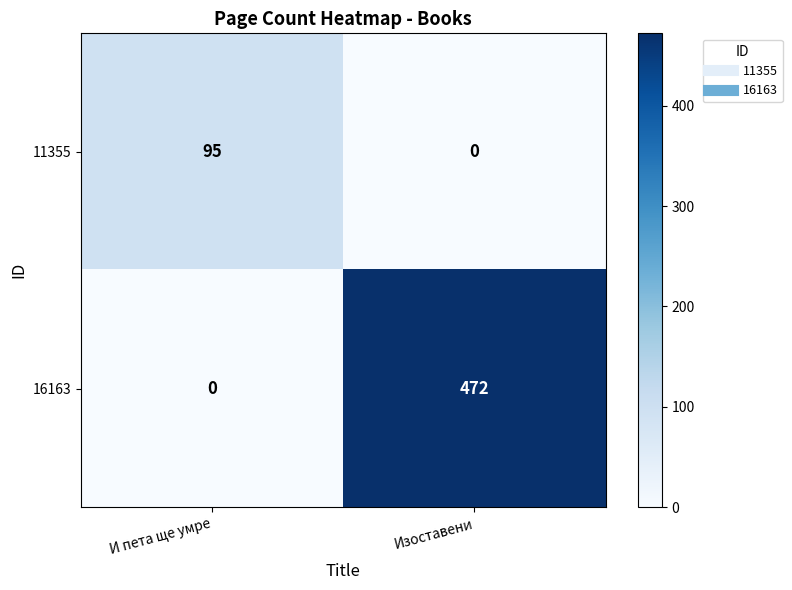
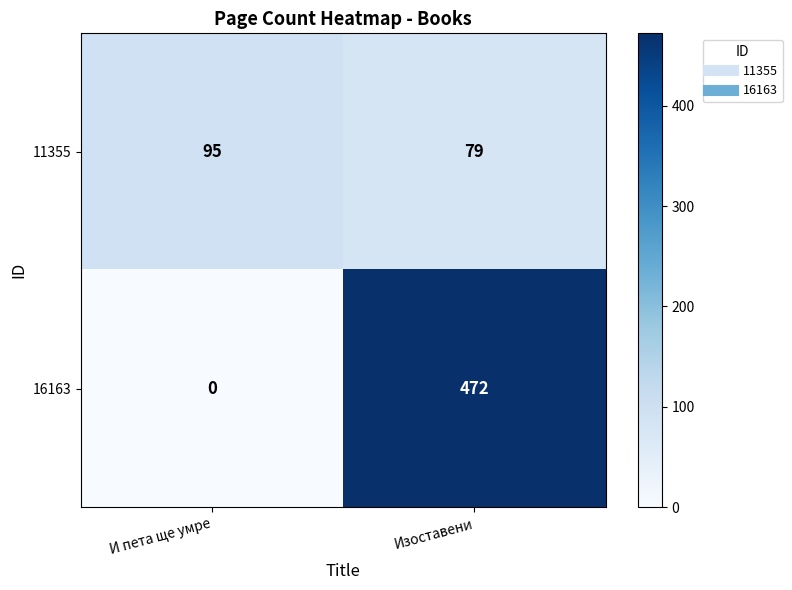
11355, Изоставени: 0 -> 79
